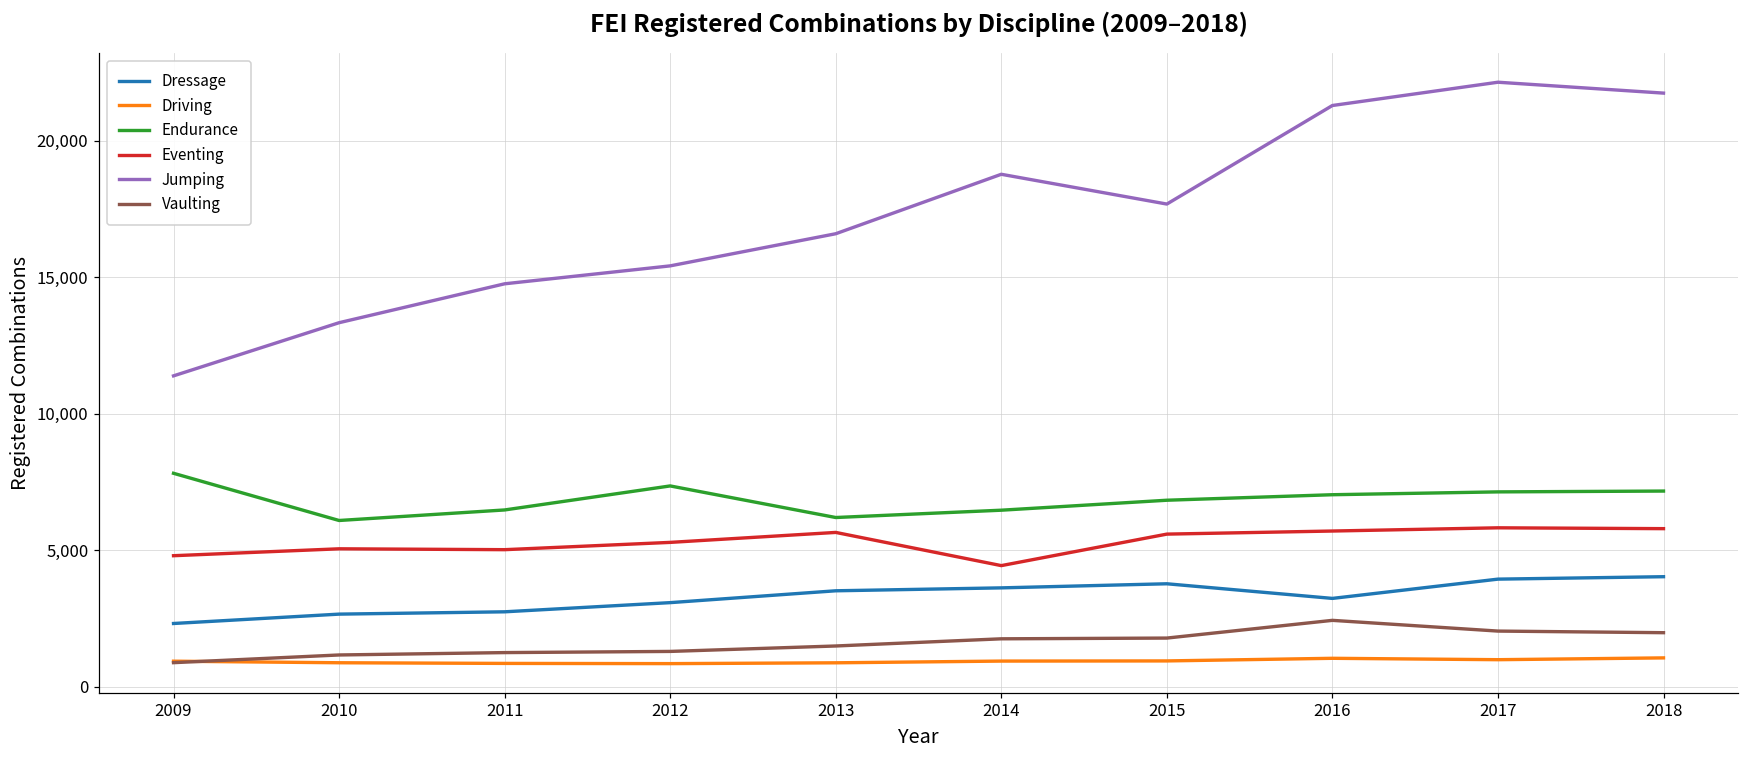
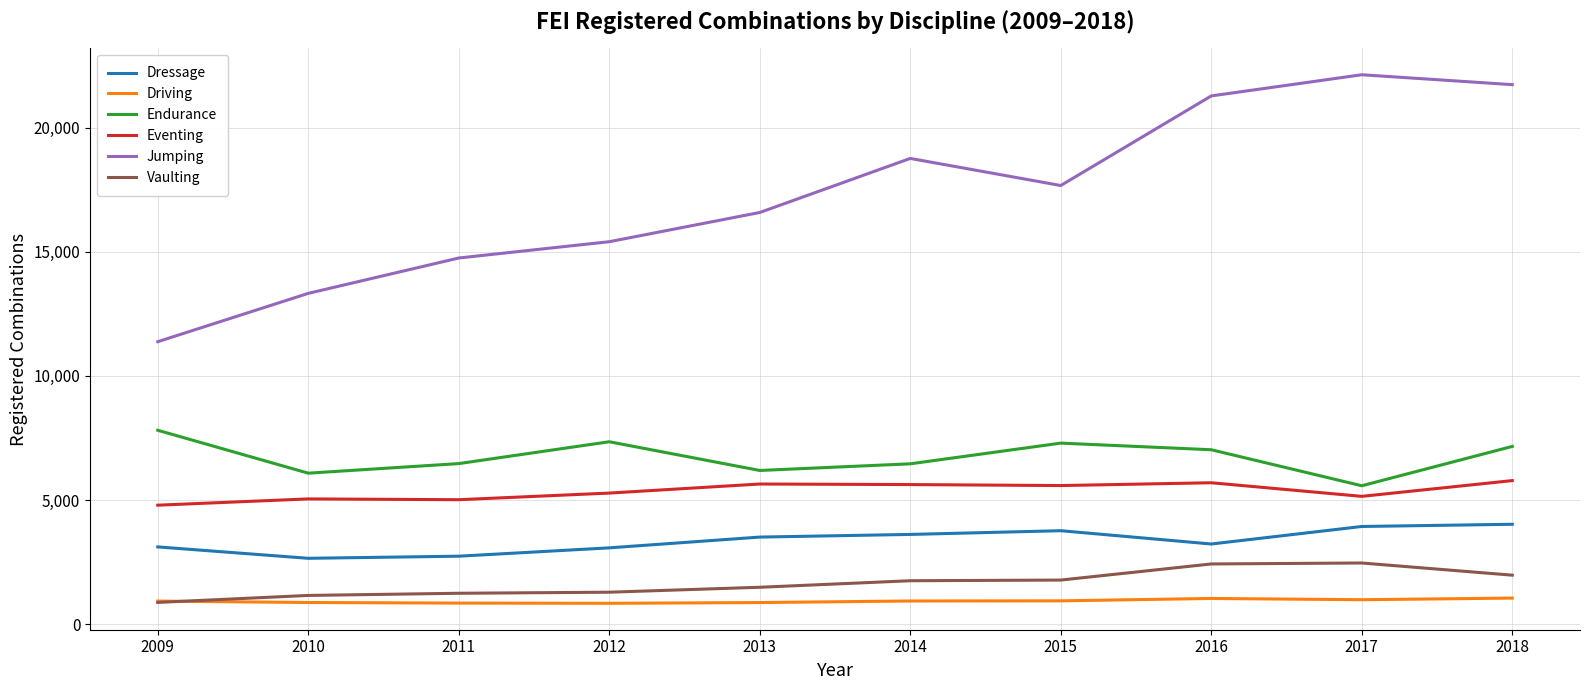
Dressage, 2009: 2,300 -> 3,100
Eventing, 2014: 4,400 -> 5,600
Endurance, 2015: 6,800 -> 7,300
Endurance, 2017: 7,100 -> 5,600
Eventing, 2017: 5,800 -> 5,100
Vaulting, 2017: 2,000 -> 2,500
